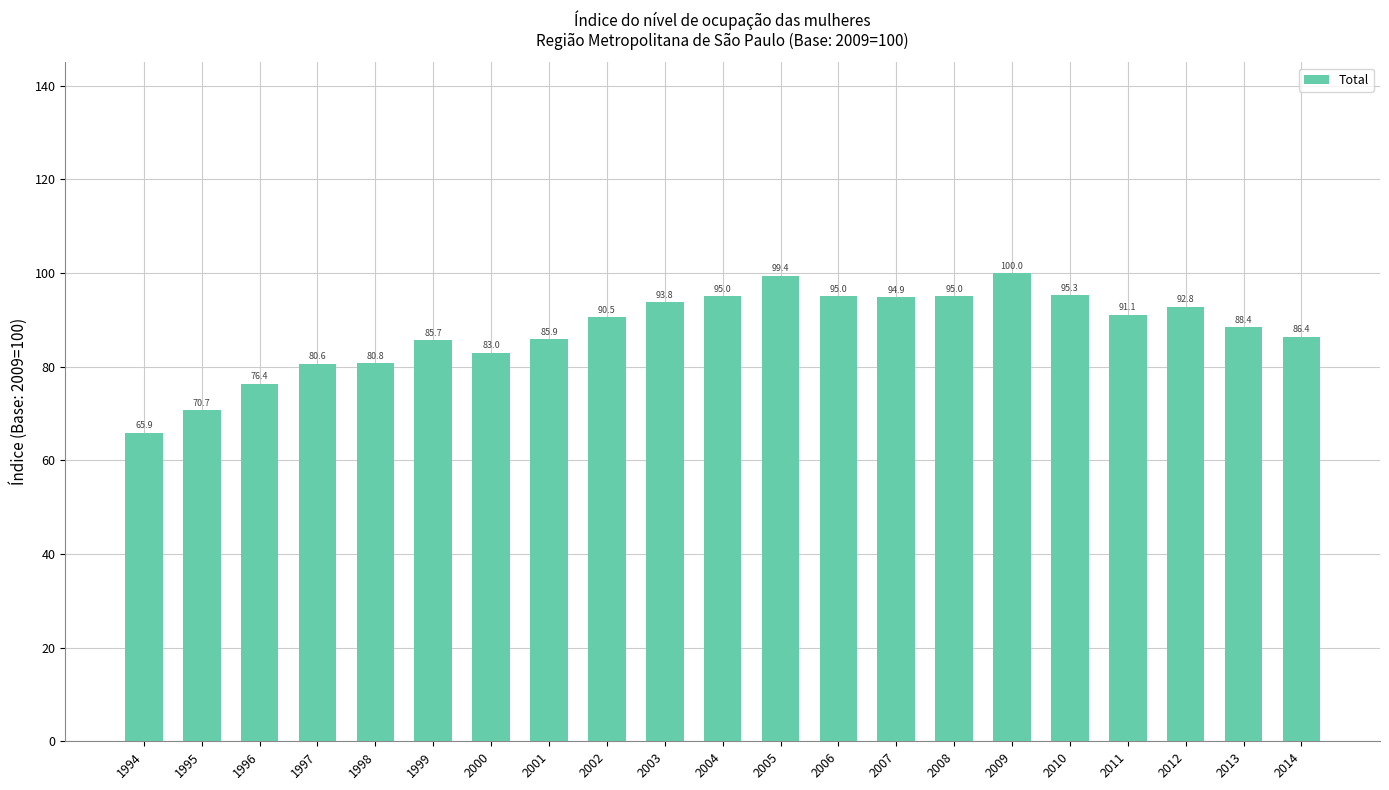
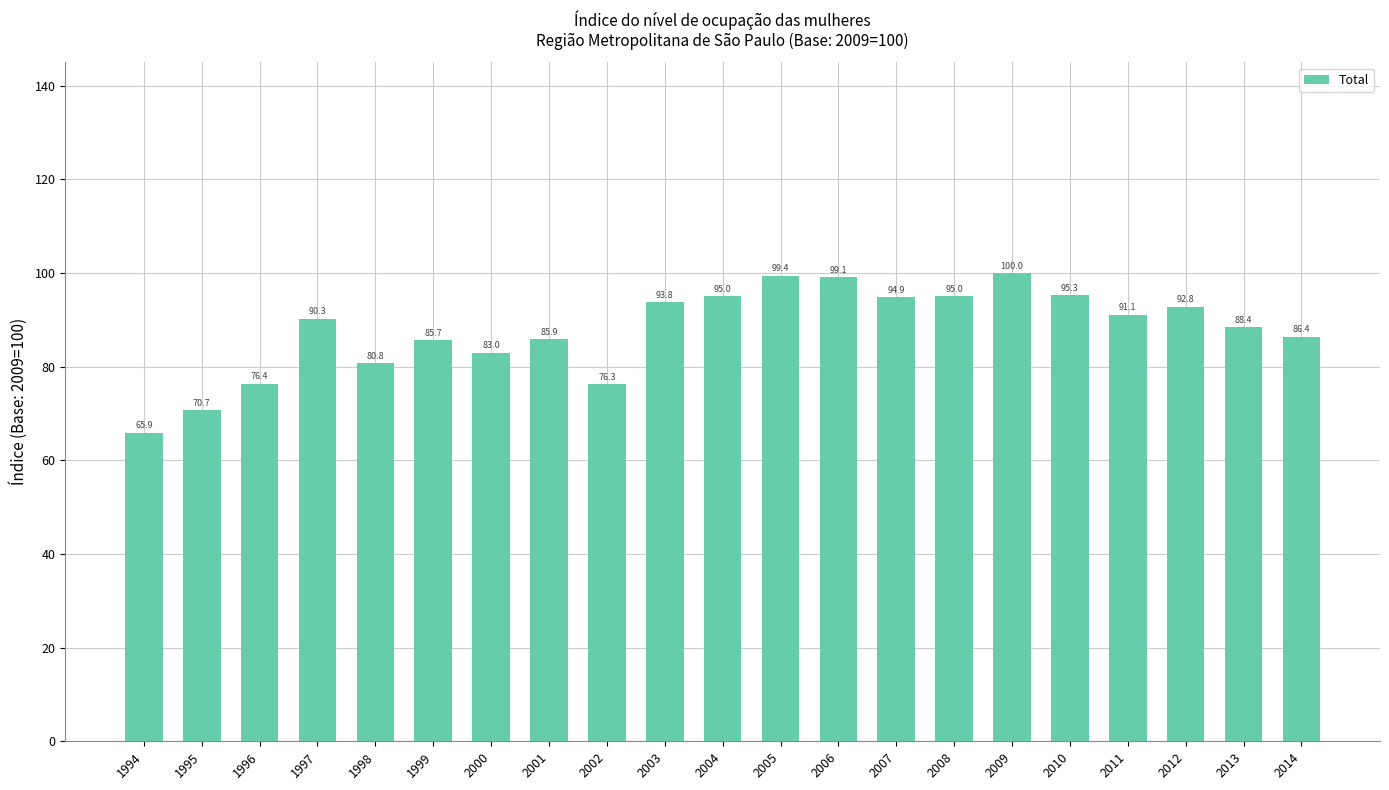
1997: 80.6 -> 90.3
2002: 90.5 -> 76.3
2006: 95.0 -> 99.1
